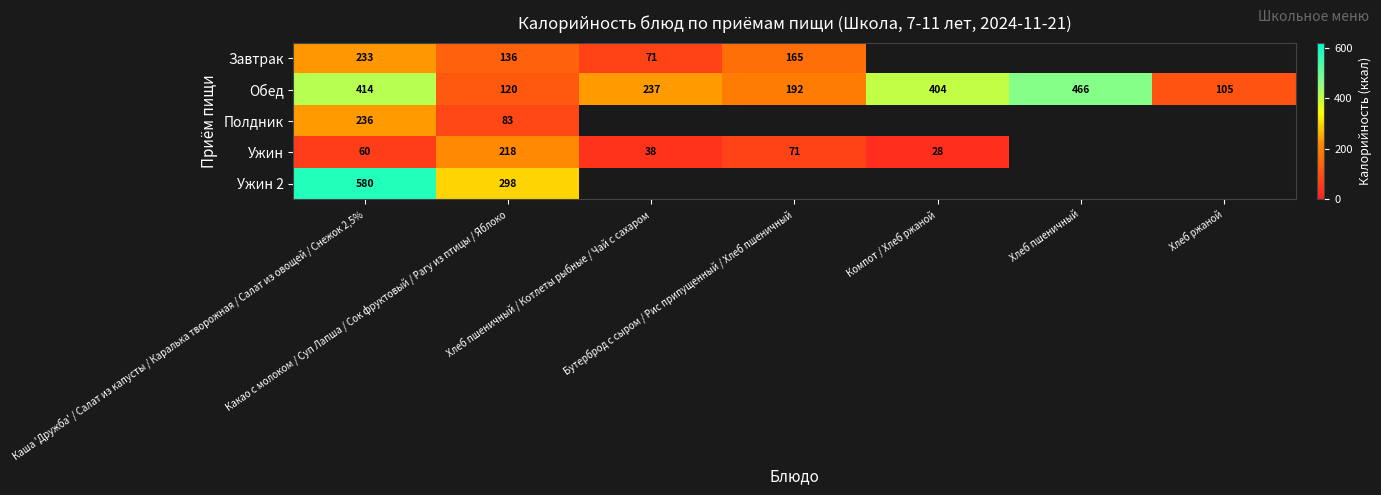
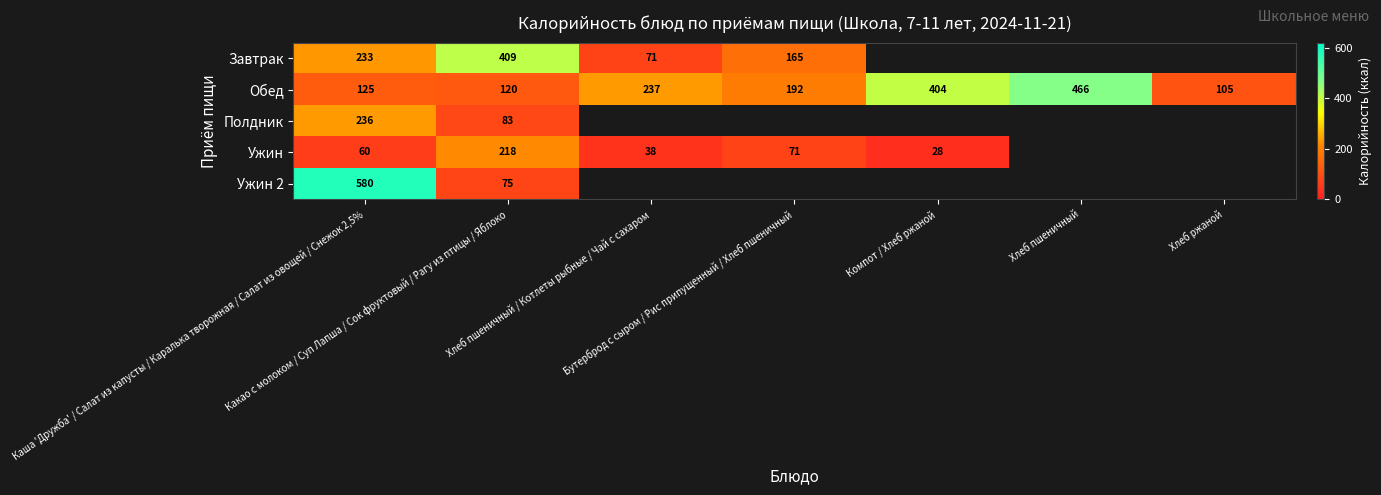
Завтрак, Какао с молоком / Суп Лапша / Сок фруктовый / Рагу из птицы / Яблоко: 136 -> 409
Обед, Каша 'Дружба' / Салат из капусты / Каралька творожная / Салат из овощей / Снежок 2,5%: 414 -> 125
Ужин 2, Какао с молоком / Суп Лапша / Сок фруктовый / Рагу из птицы / Яблоко: 298 -> 75
